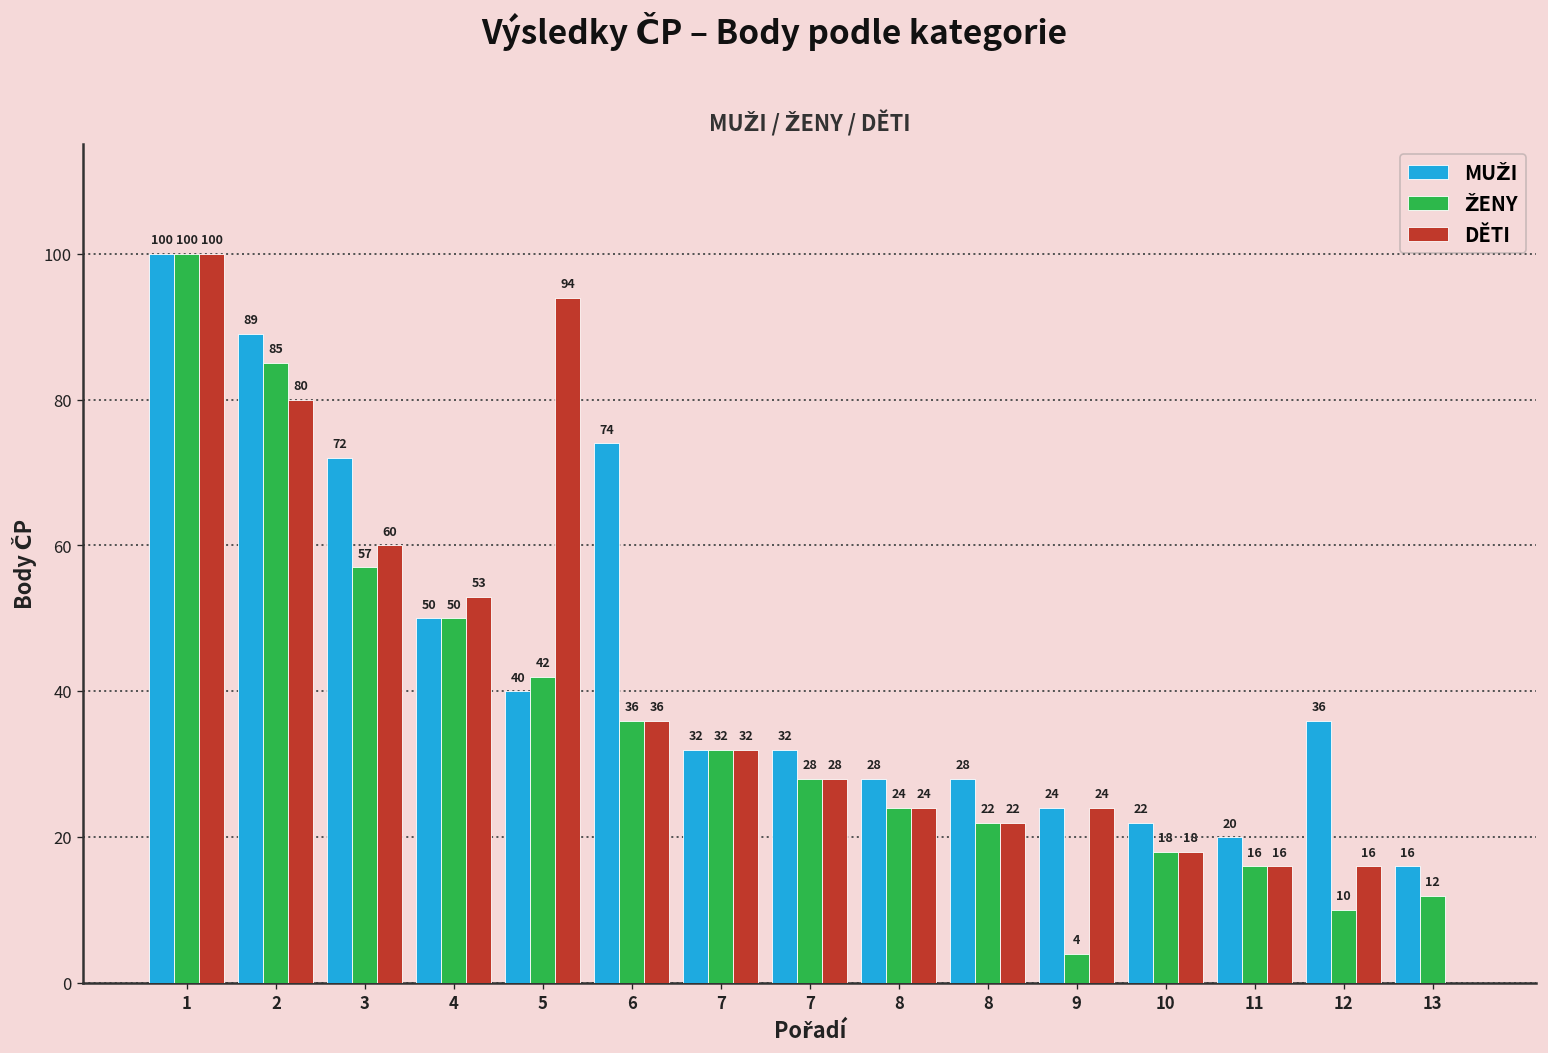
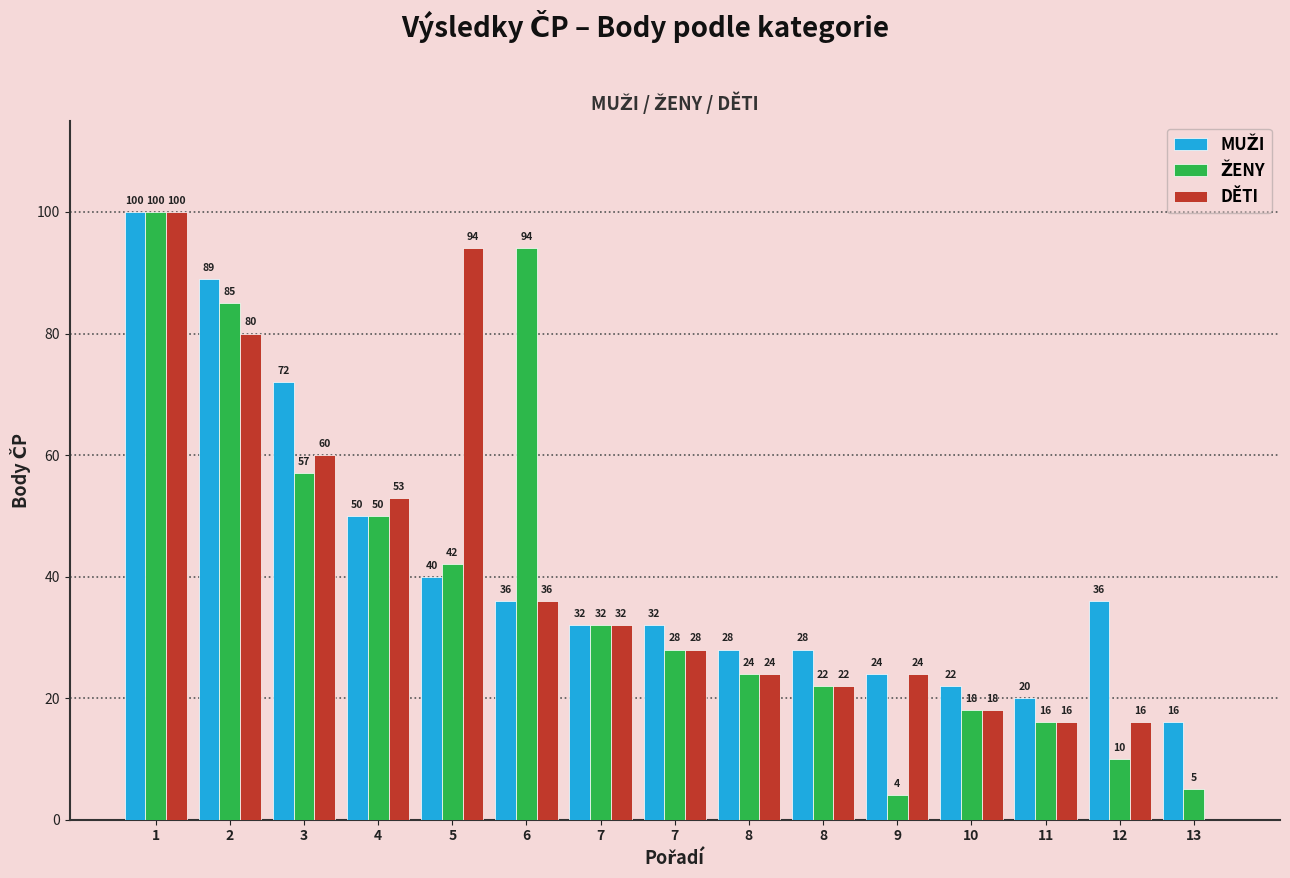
MUŽI, 6: 74 -> 36
ŽENY, 6: 36 -> 94
ŽENY, 13: 12 -> 5
